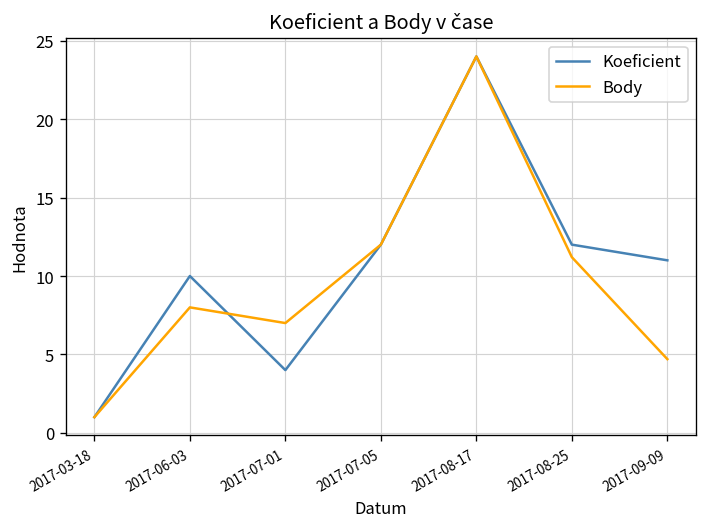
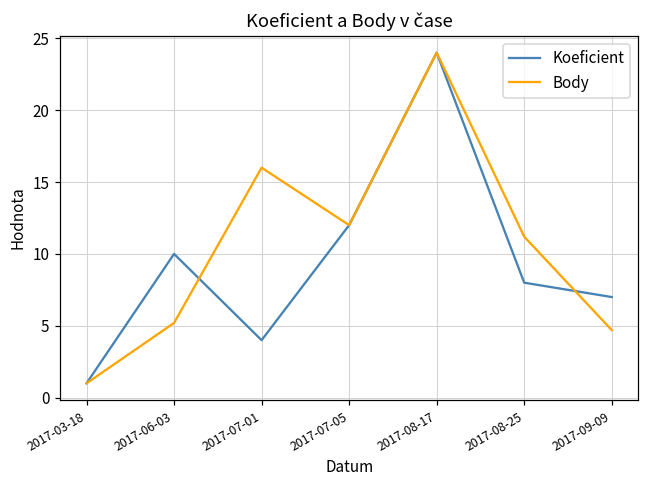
Body, 2017-06-03: 8.0 -> 5.2
Body, 2017-07-01: 7 -> 16
Koeficient, 2017-08-25: 12 -> 8
Koeficient, 2017-09-09: 11 -> 7
